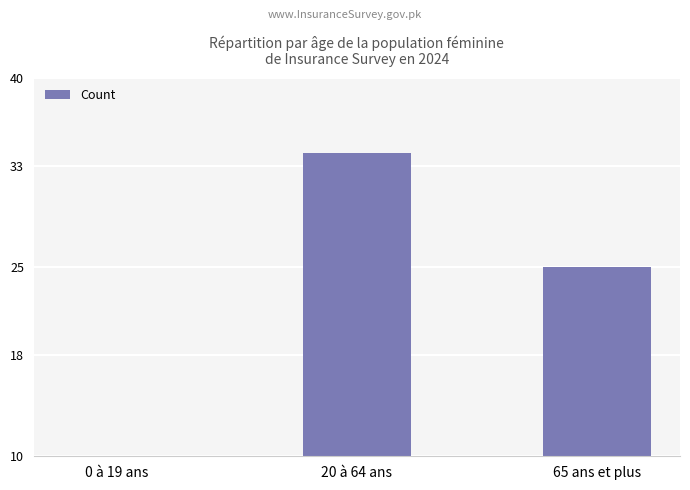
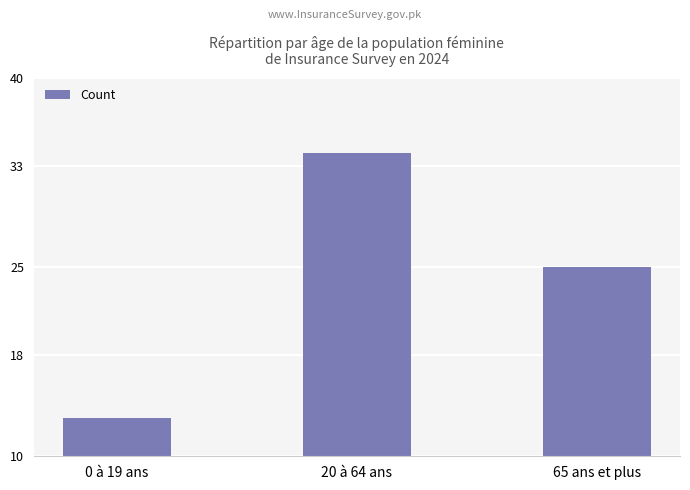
0 à 19 ans: 10 -> 13
